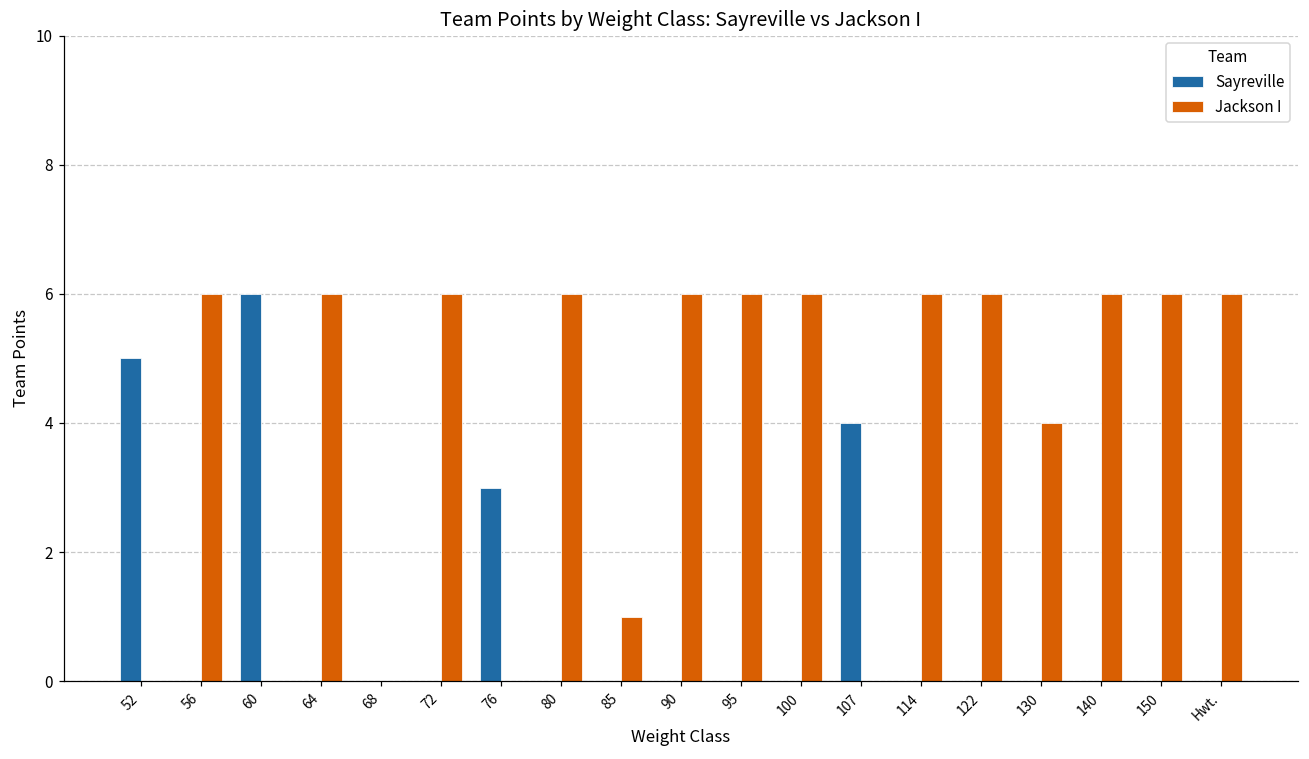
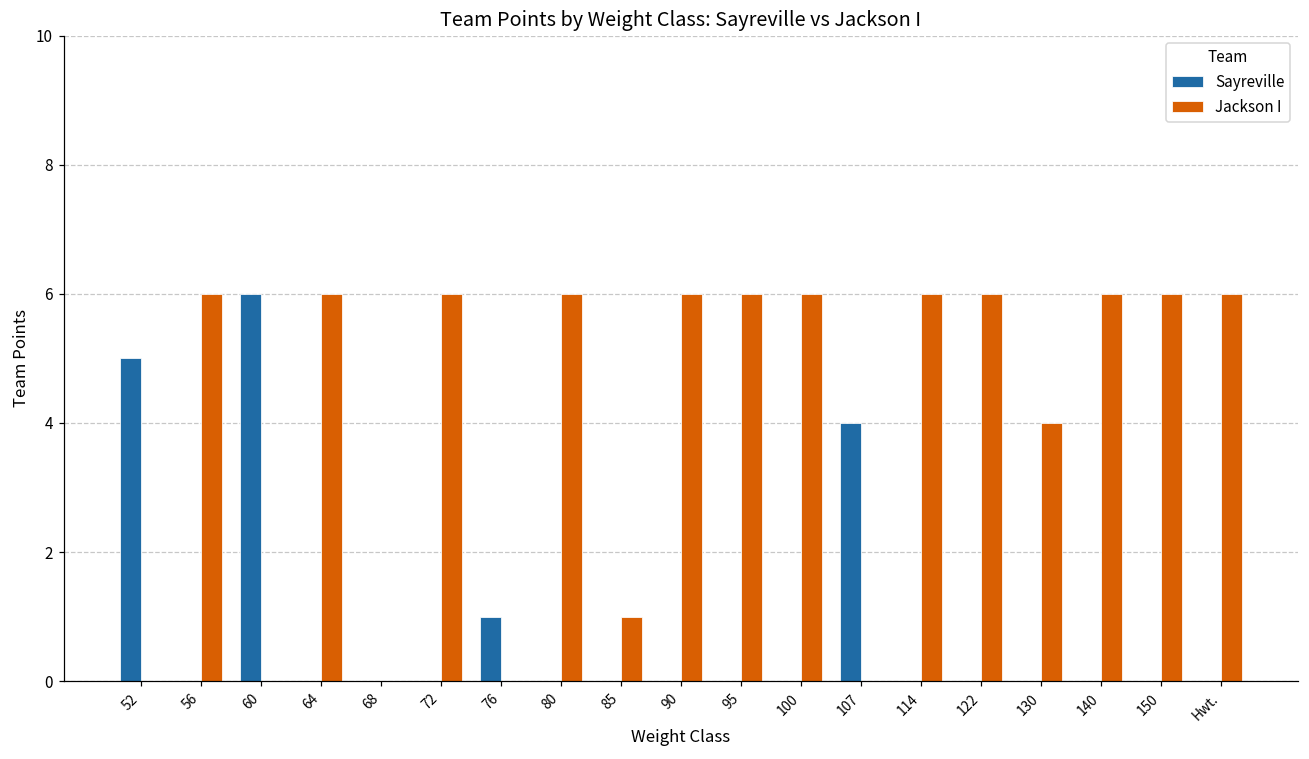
Sayreville, 76: 3 -> 1
